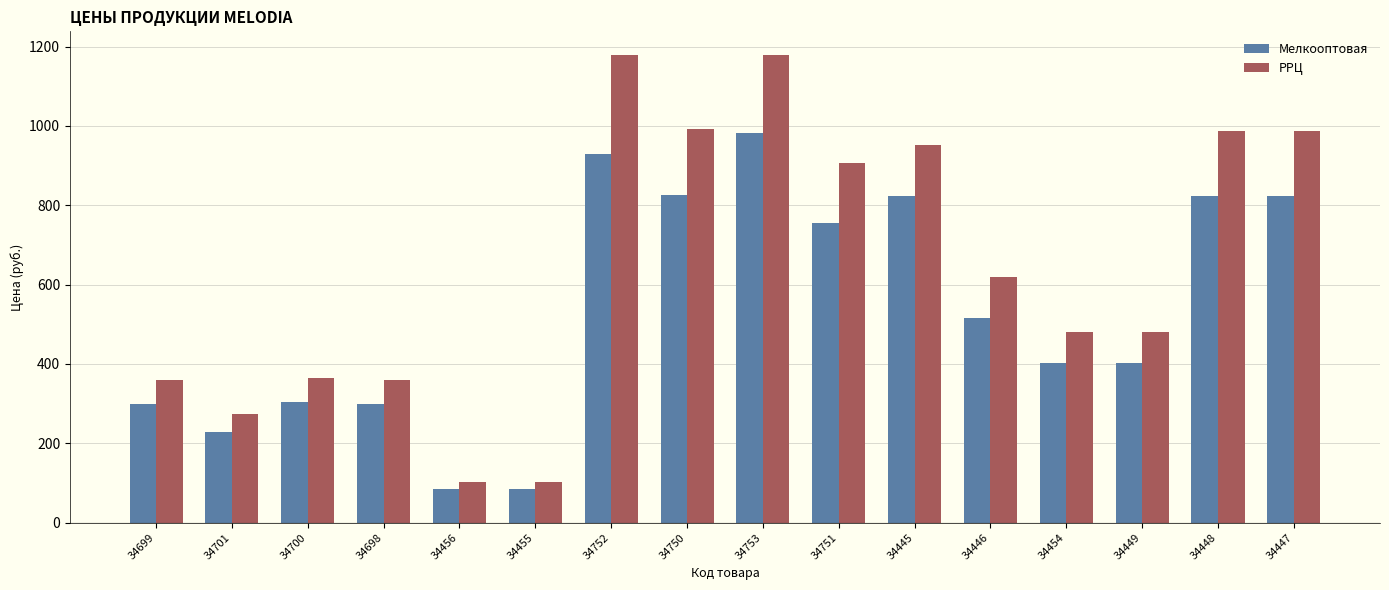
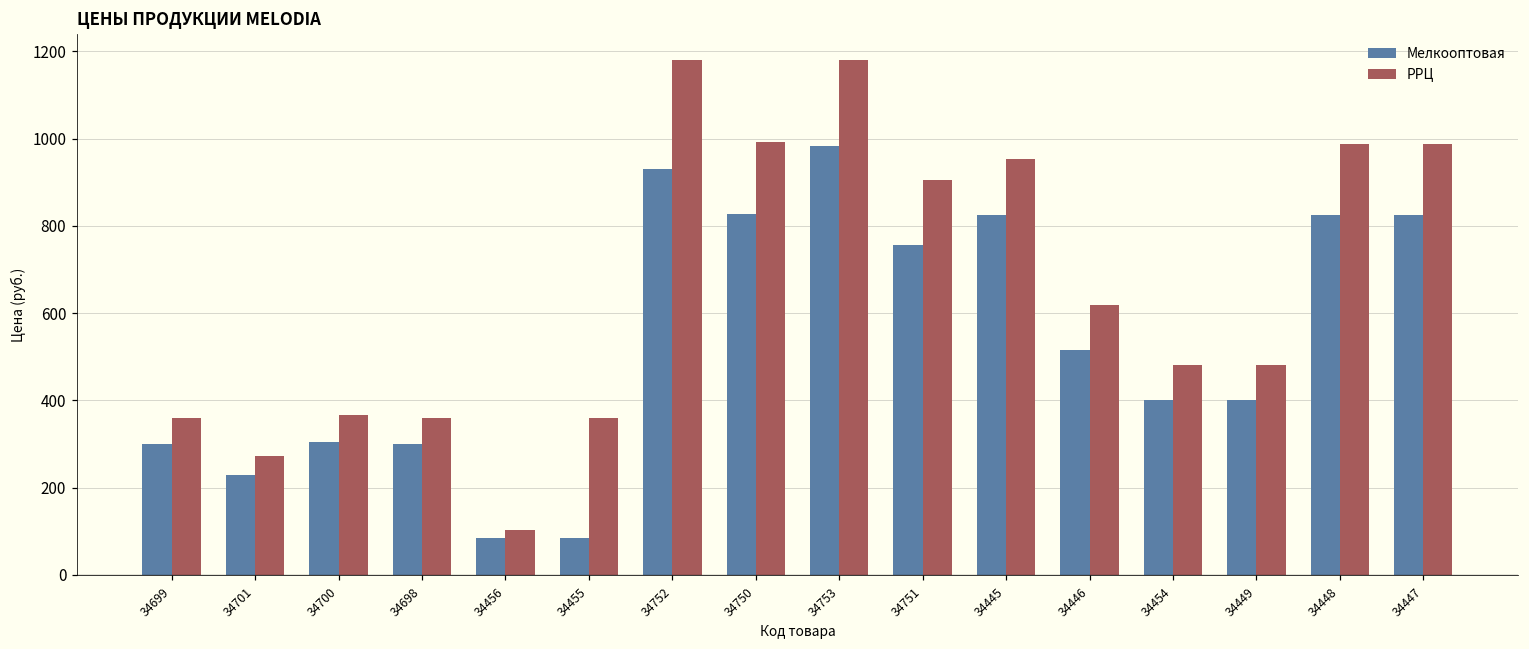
РРЦ, 34455: 100 -> 360
